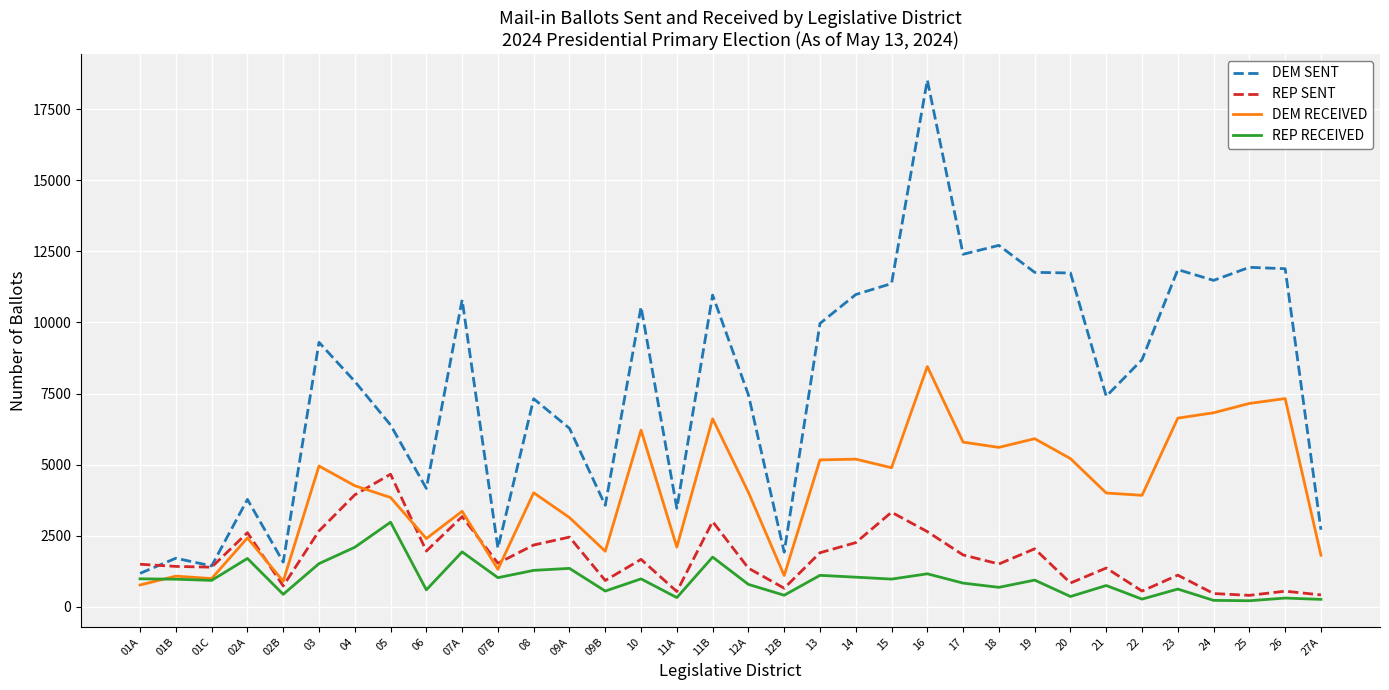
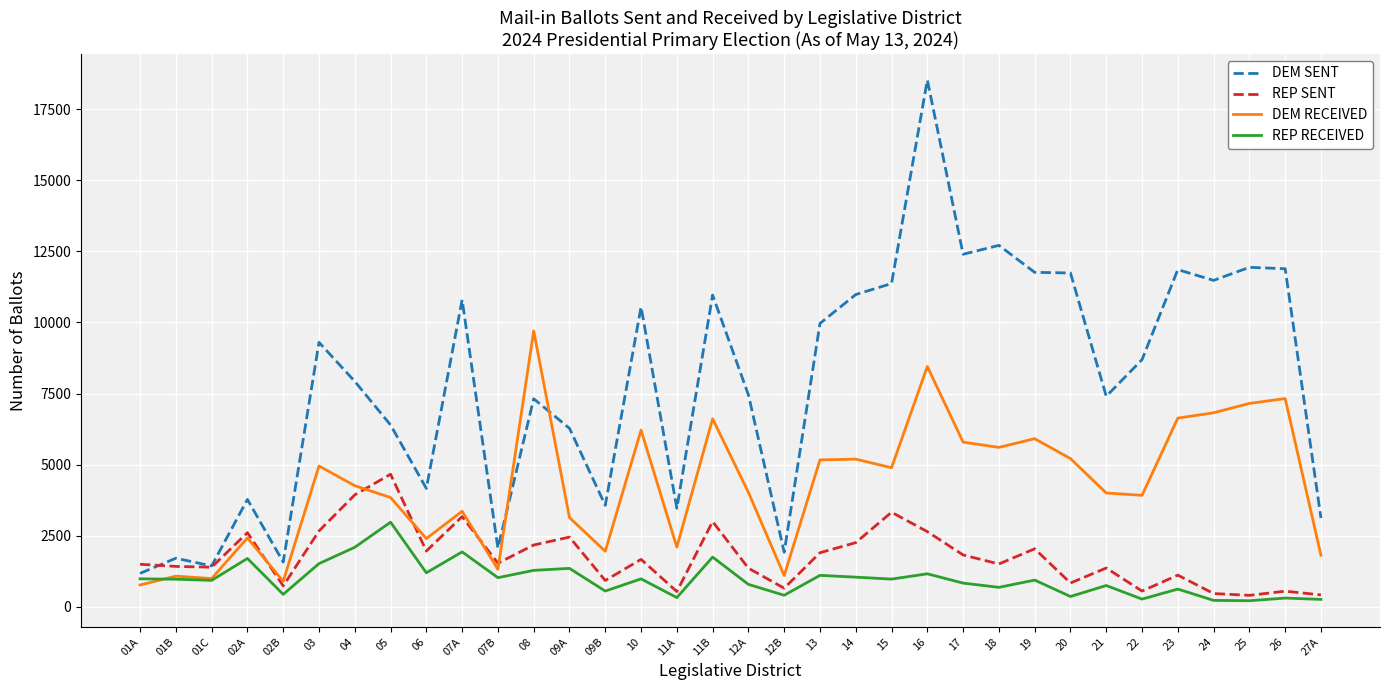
REP RECEIVED, 06: 600 -> 1200
DEM RECEIVED, 08: 4000 -> 9700
DEM SENT, 27A: 2700 -> 3100
